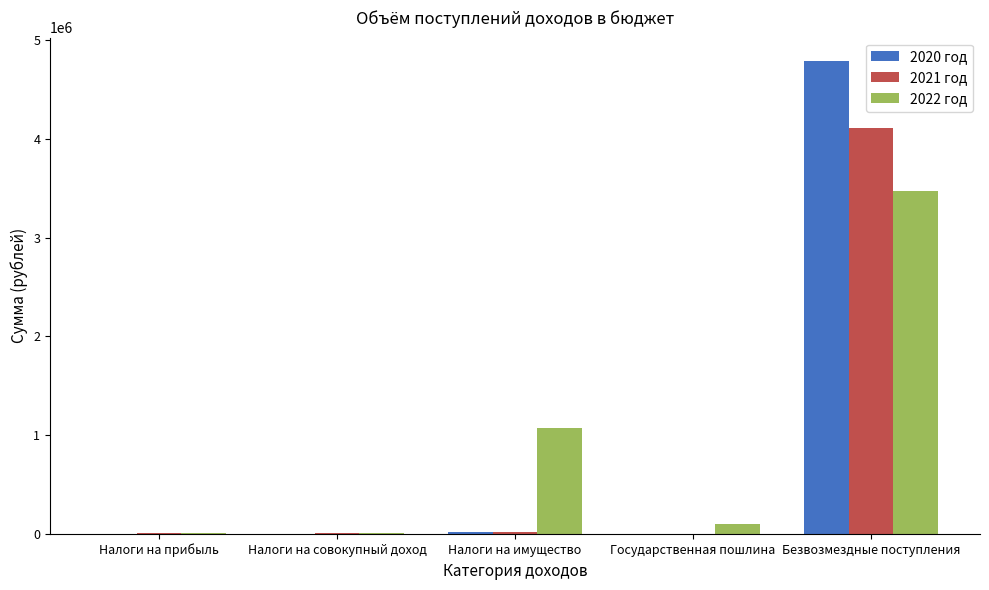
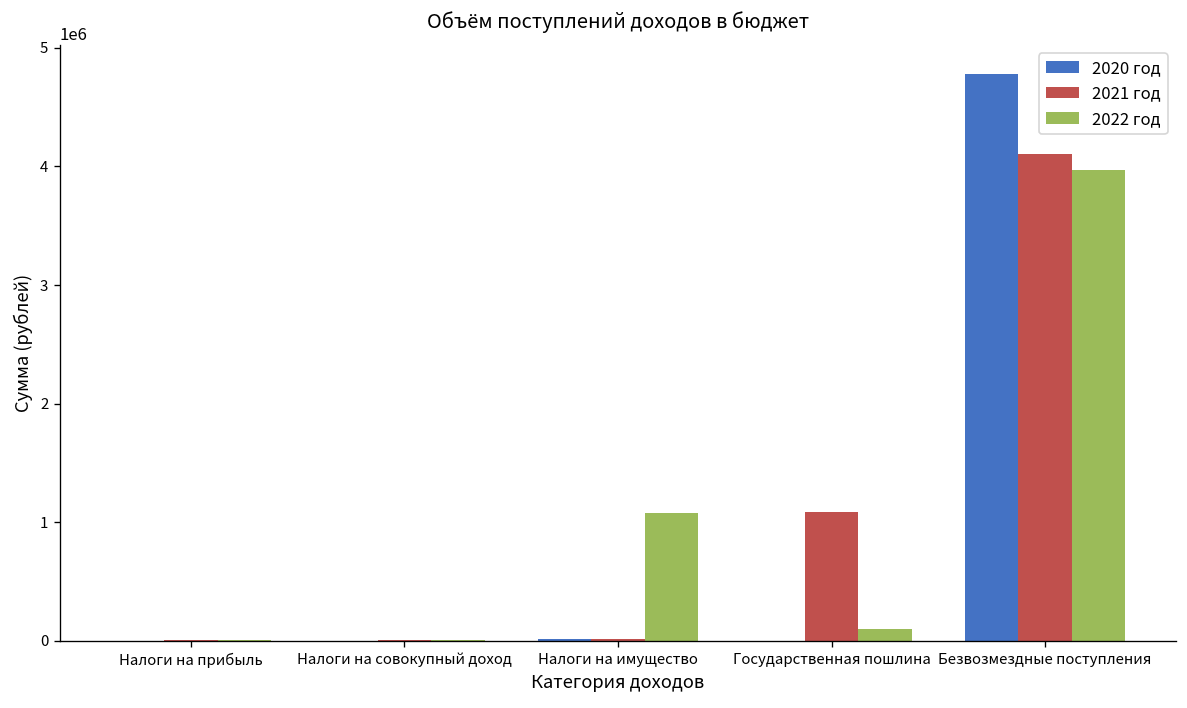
2021 год, Государственная пошлина: 0 -> 1100000
2022 год, Безвозмездные поступления: 3500000 -> 4000000
